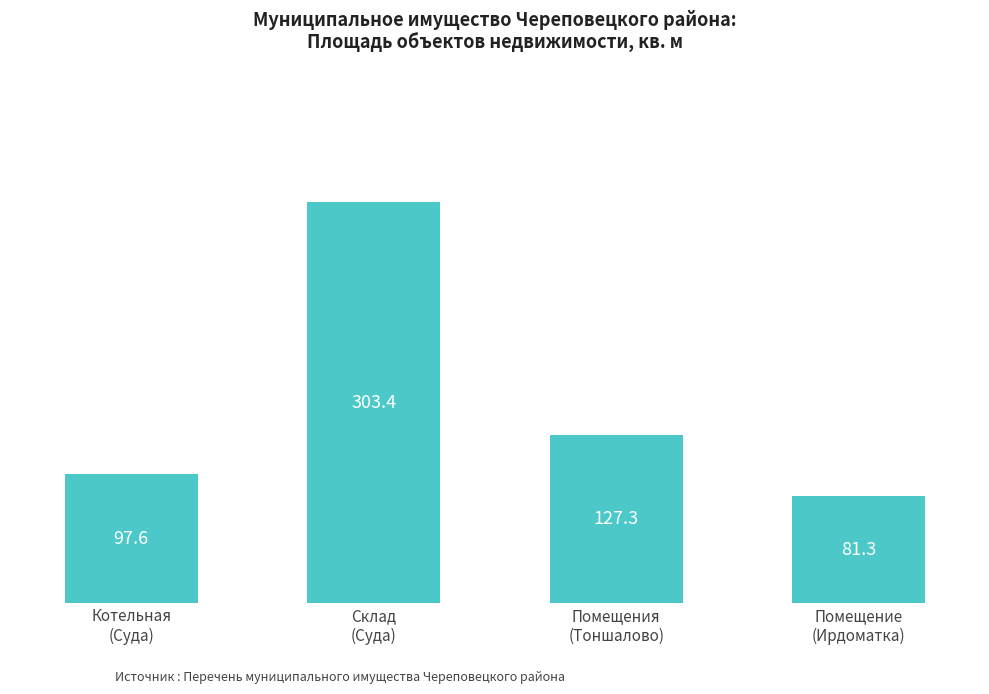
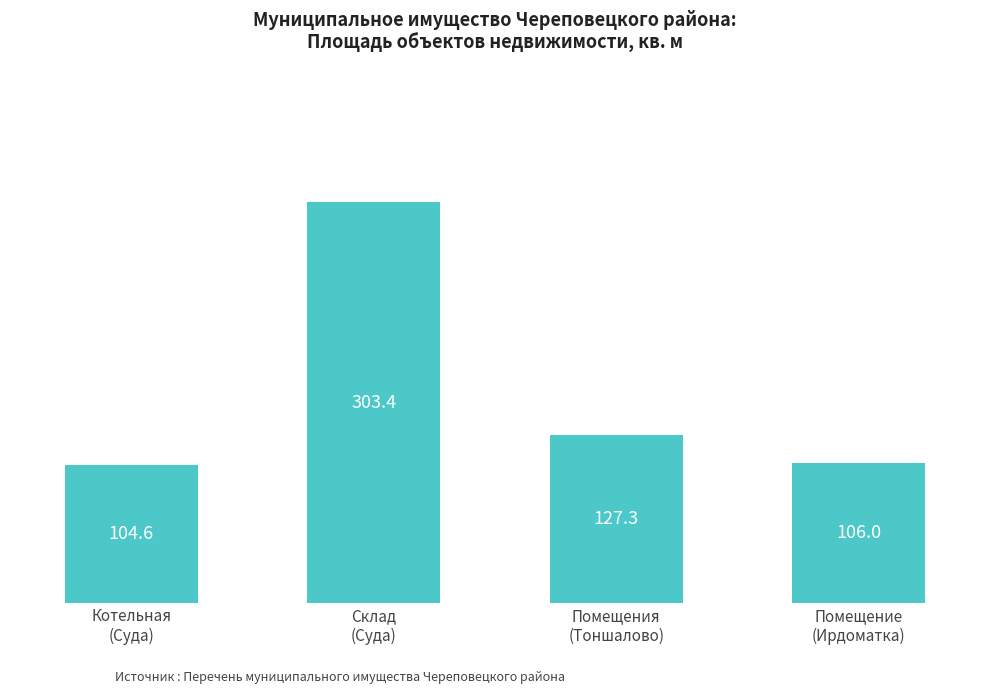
Котельная (Суда): 97.6 -> 104.6
Помещение (Ирдоматка): 81.3 -> 106.0
